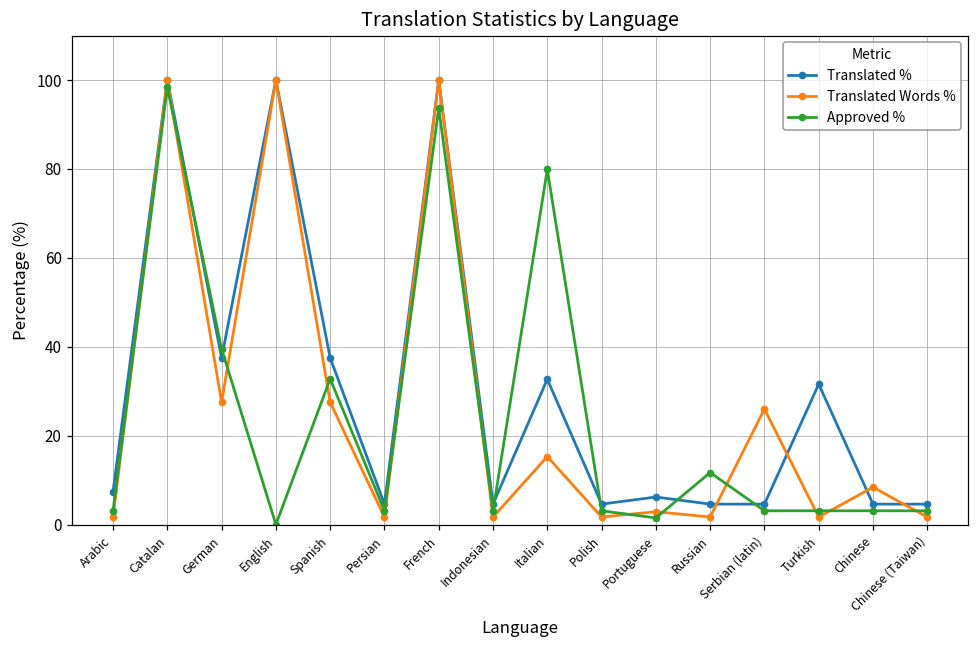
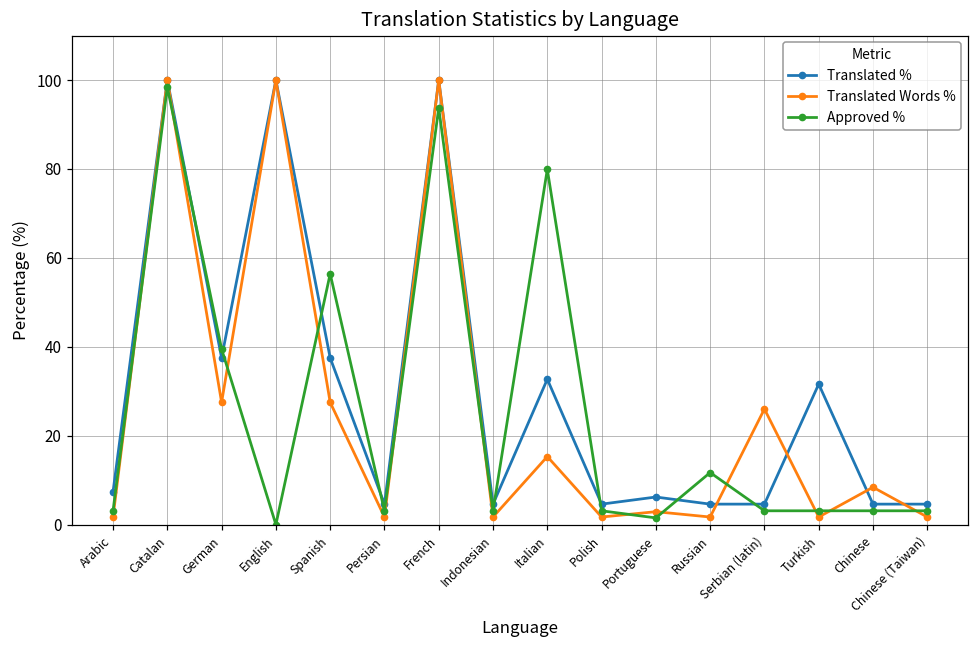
Approved %, Spanish: 33 -> 56
